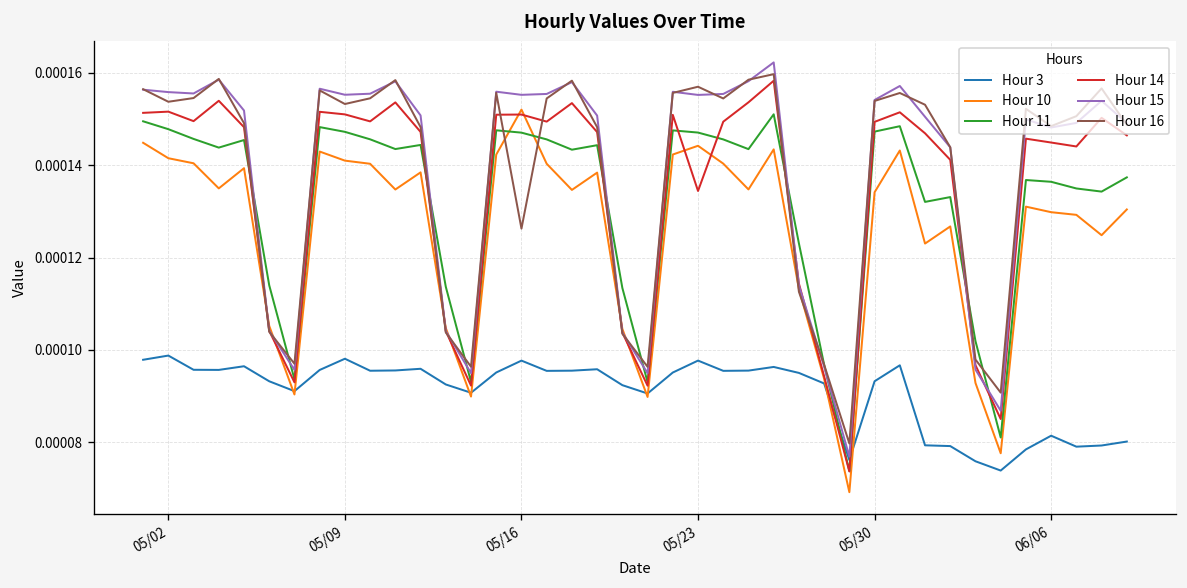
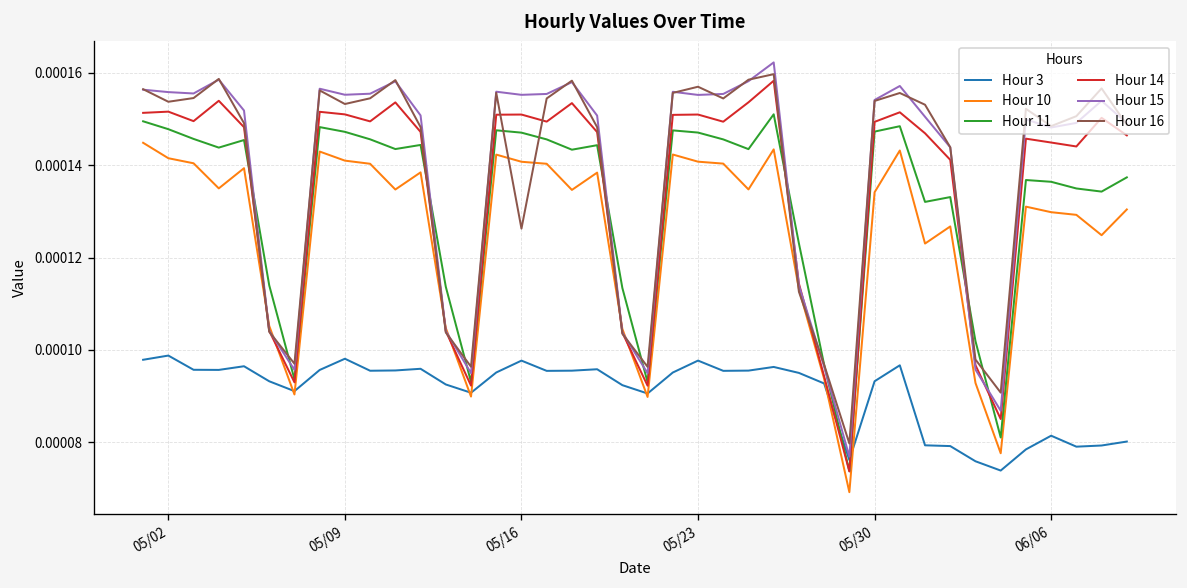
Hour 10, 05/16: 0.000152 -> 0.000141
Hour 10, 05/23: 0.000144 -> 0.000141
Hour 14, 05/23: 0.000134 -> 0.000151
